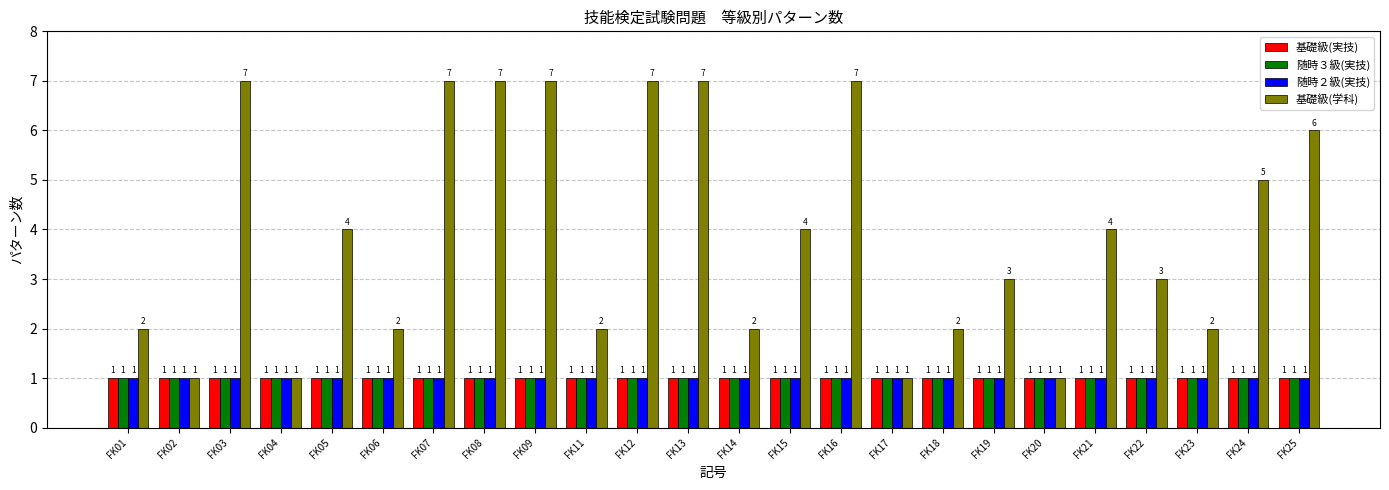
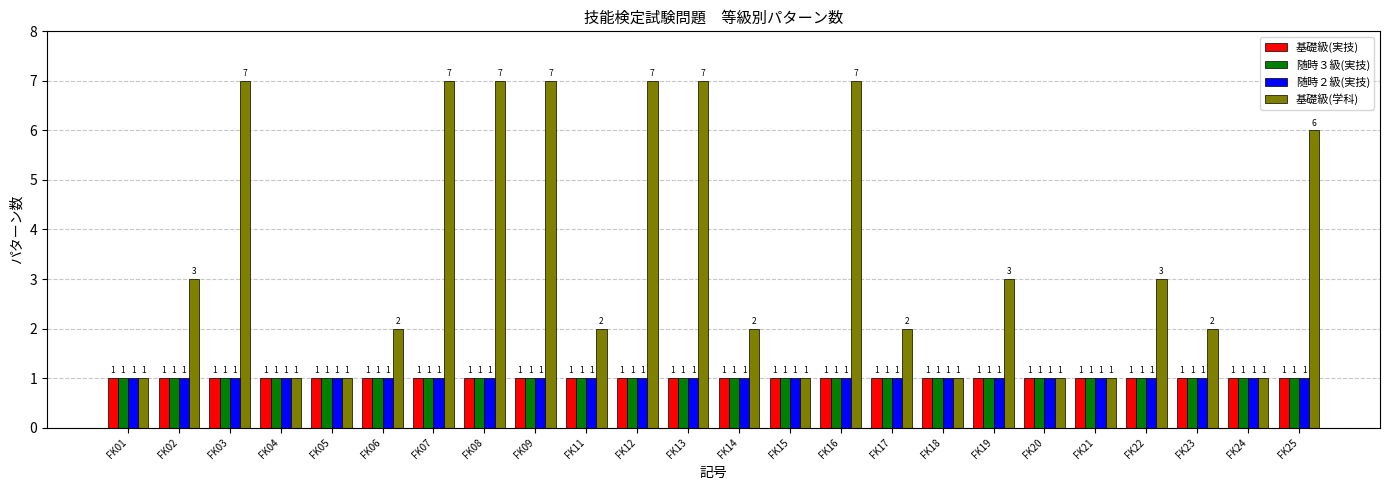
基礎級(学科), FK01: 2 -> 1
基礎級(学科), FK02: 1 -> 3
基礎級(学科), FK05: 4 -> 1
基礎級(学科), FK15: 4 -> 1
基礎級(学科), FK17: 1 -> 2
基礎級(学科), FK18: 2 -> 1
基礎級(学科), FK21: 4 -> 1
基礎級(学科), FK24: 5 -> 1
